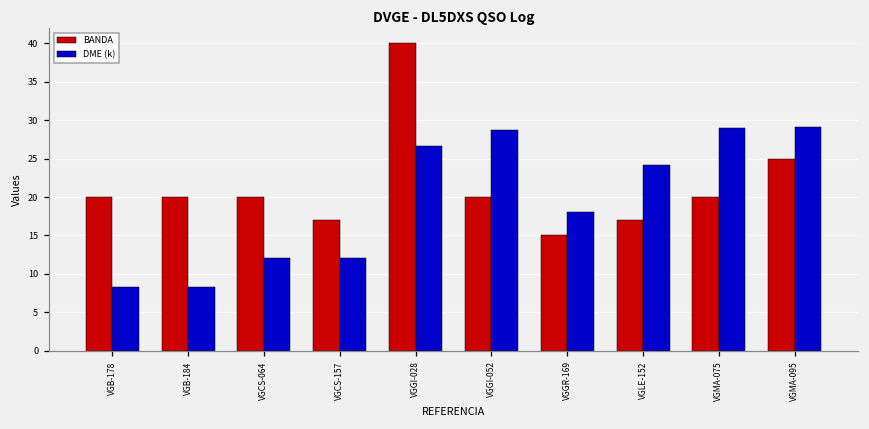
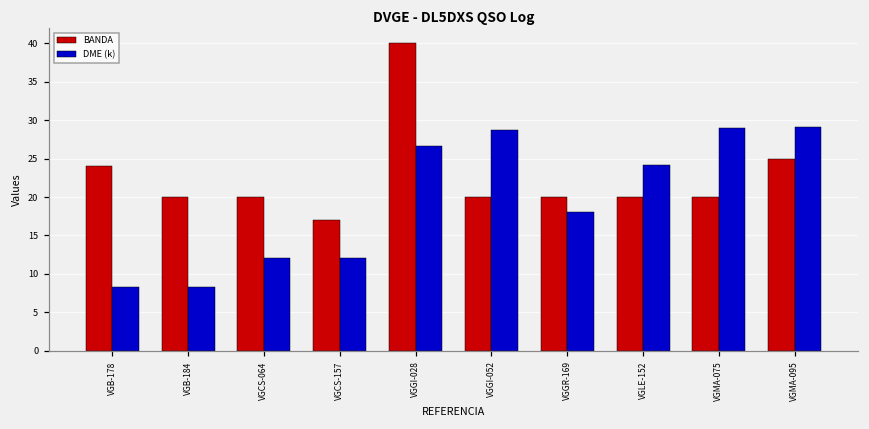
BANDA, VGB-178: 20 -> 24
BANDA, VGGR-169: 15 -> 20
BANDA, VGLE-152: 17 -> 20
